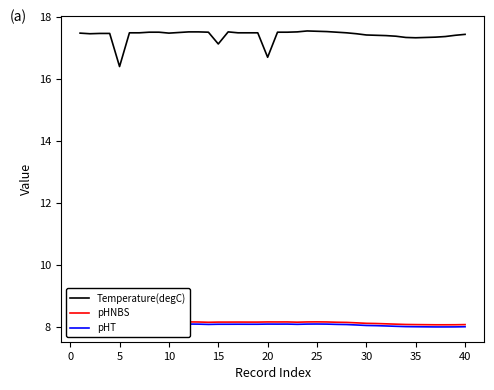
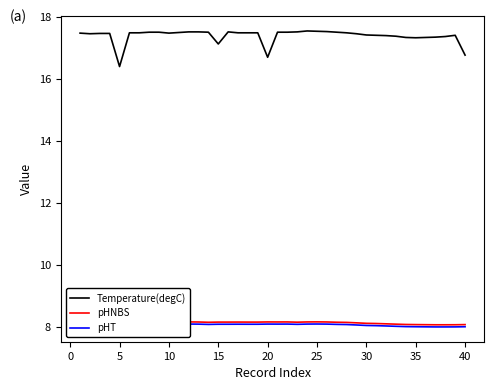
Temperature(degC), 40: 17.4 -> 16.8
